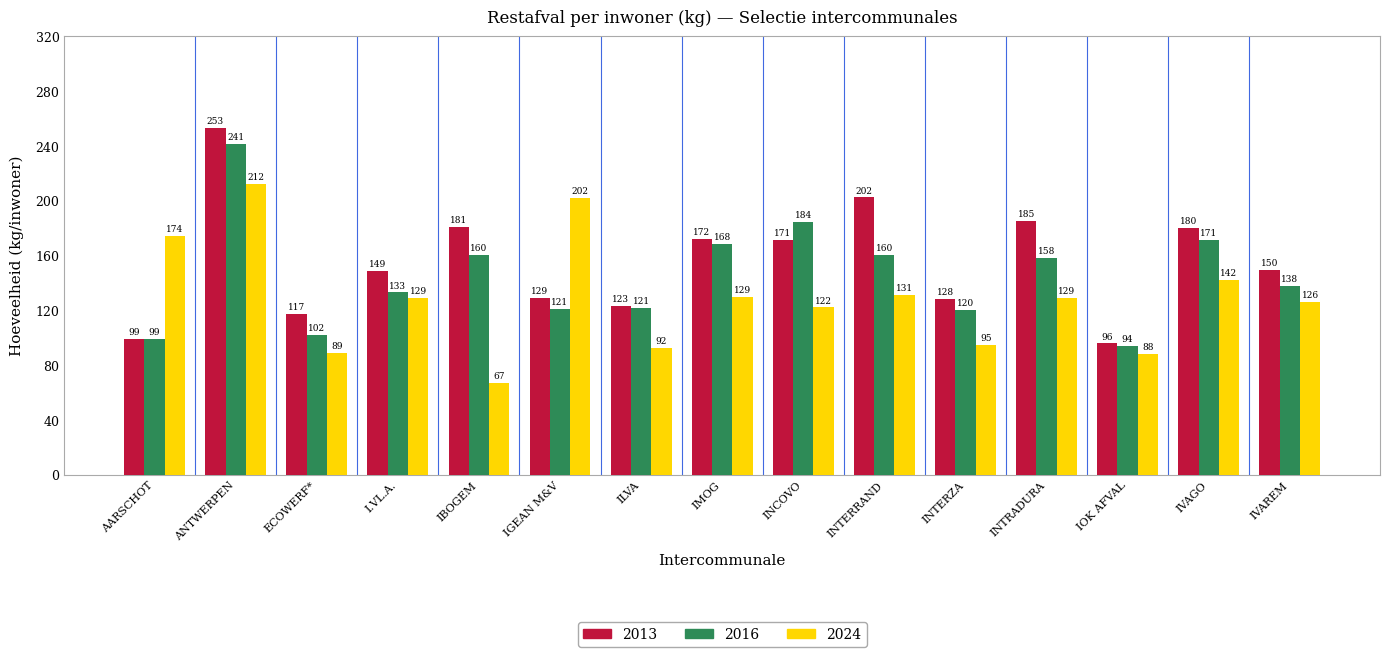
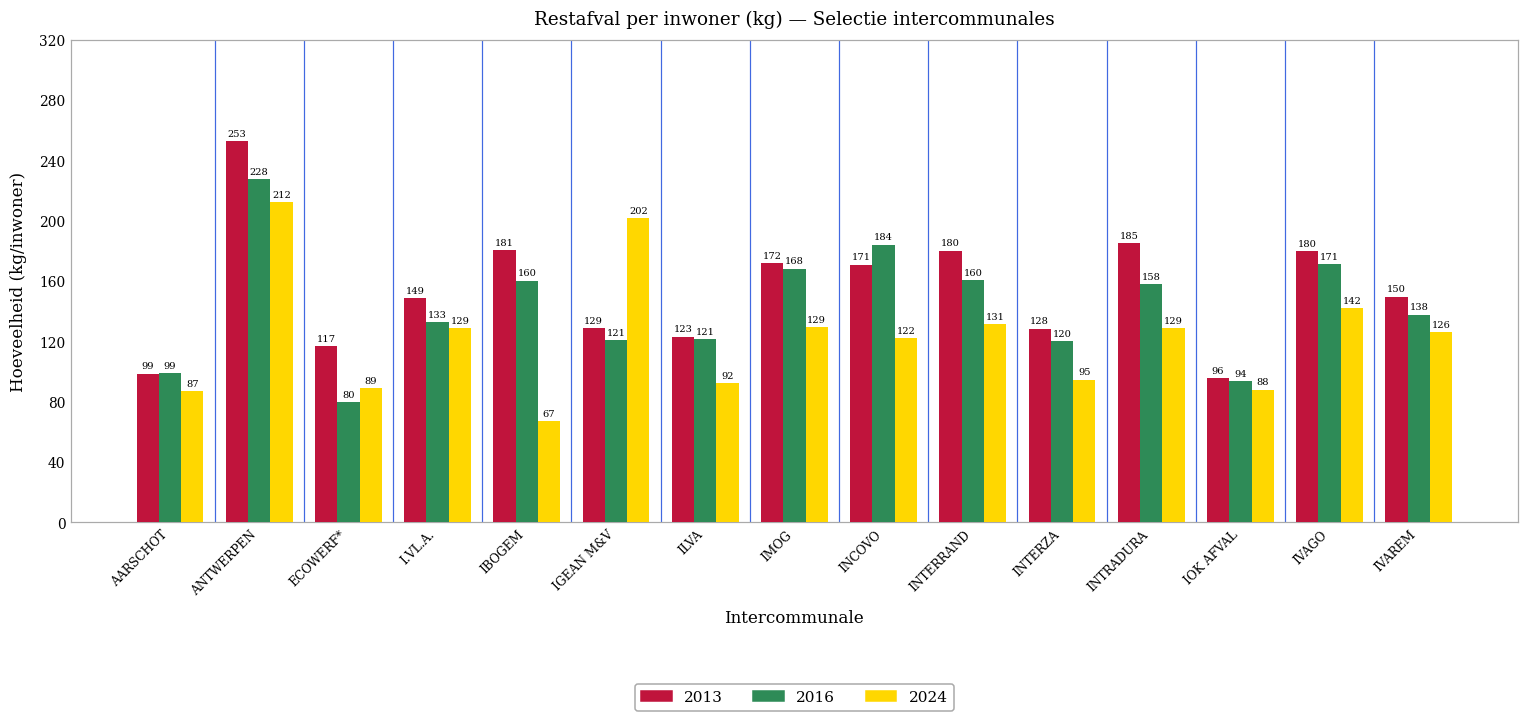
2024, AARSCHOT: 174 -> 87
2016, ANTWERPEN: 241 -> 228
2016, ECOWERF*: 102 -> 80
2013, INTERRAND: 202 -> 180
